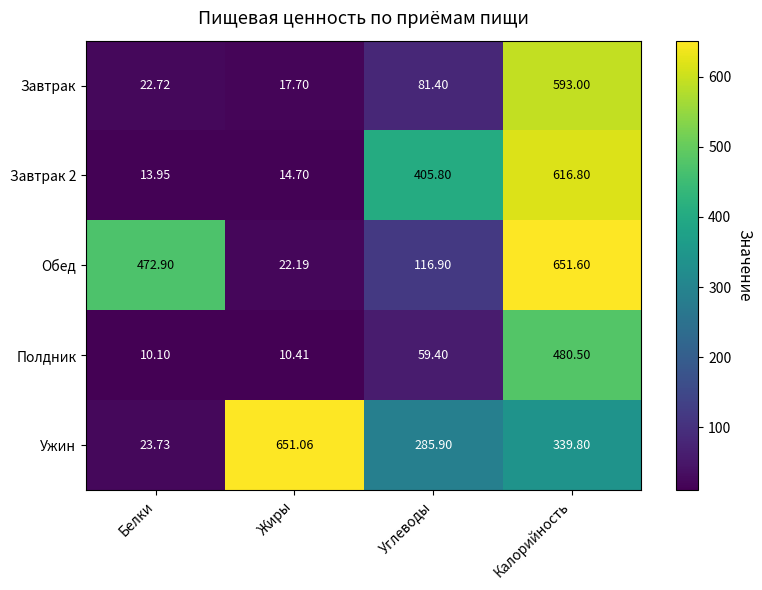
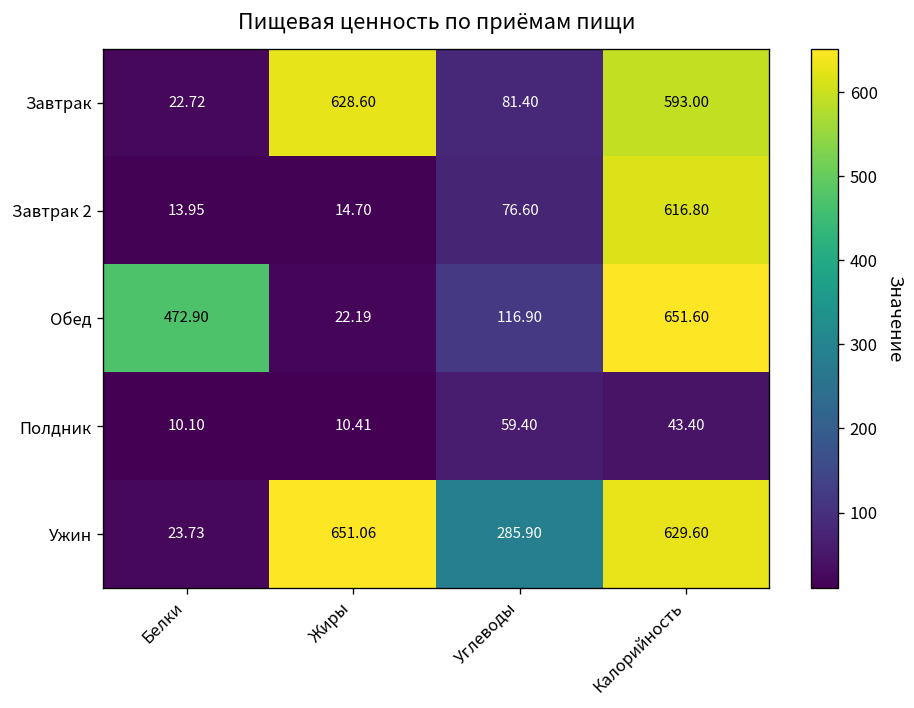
Завтрак, Жиры: 17.70 -> 628.60
Завтрак 2, Углеводы: 405.80 -> 76.60
Полдник, Калорийность: 480.50 -> 43.40
Ужин, Калорийность: 339.80 -> 629.60
